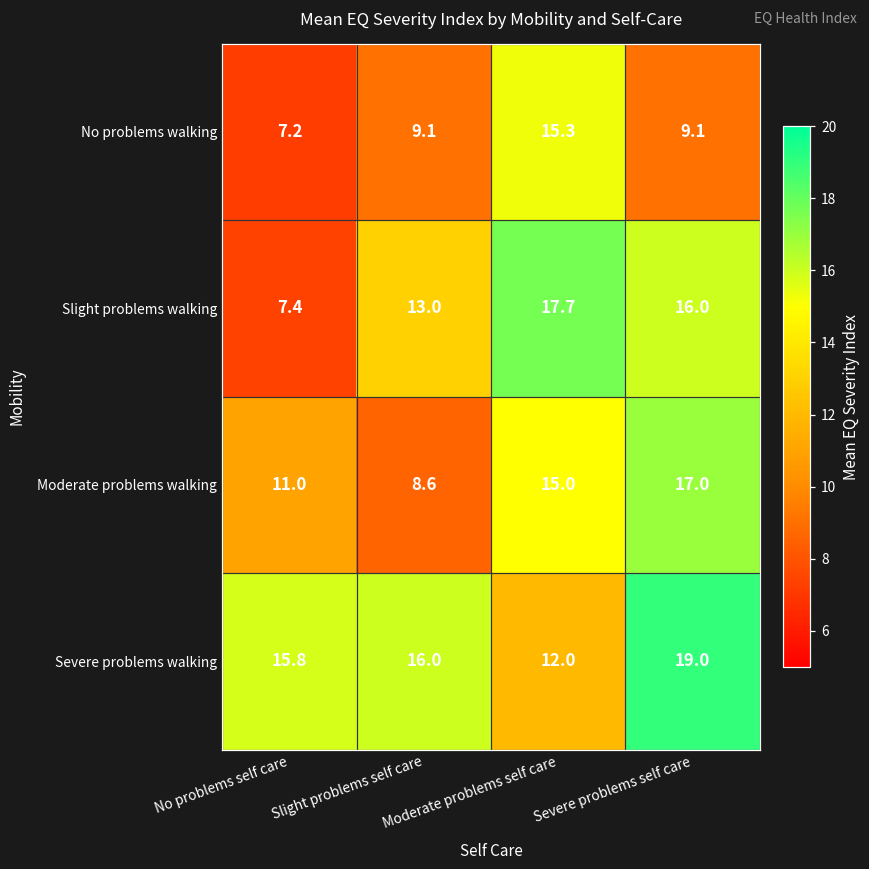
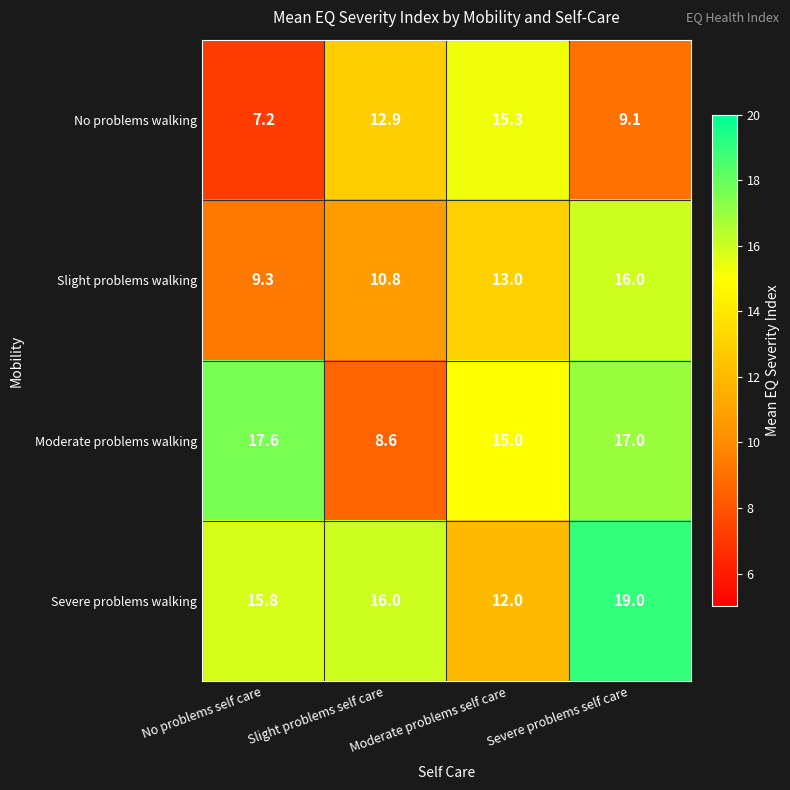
No problems walking, Slight problems self care: 9.1 -> 12.9
Slight problems walking, No problems self care: 7.4 -> 9.3
Slight problems walking, Slight problems self care: 13.0 -> 10.8
Slight problems walking, Moderate problems self care: 17.7 -> 13.0
Moderate problems walking, No problems self care: 11.0 -> 17.6
